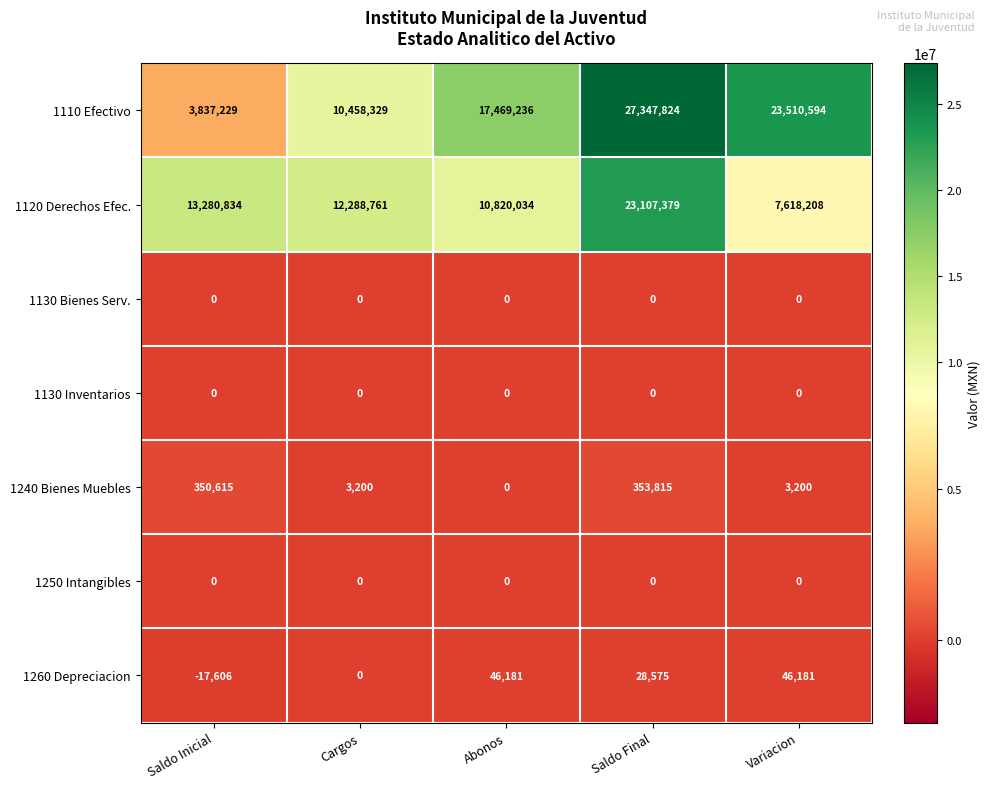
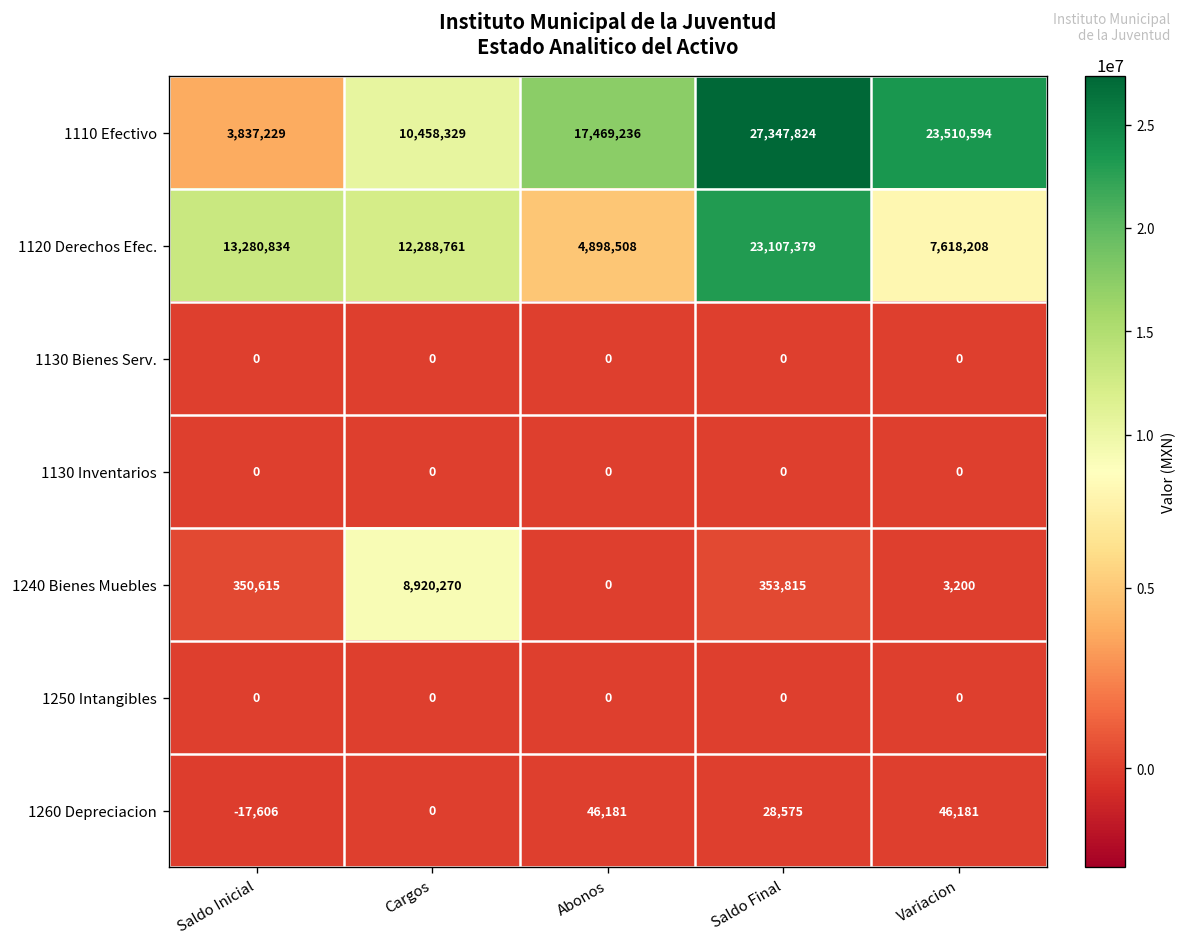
1120 Derechos Efec., Abonos: 10,820,034 -> 4,898,508
1240 Bienes Muebles, Cargos: 3,200 -> 8,920,270
